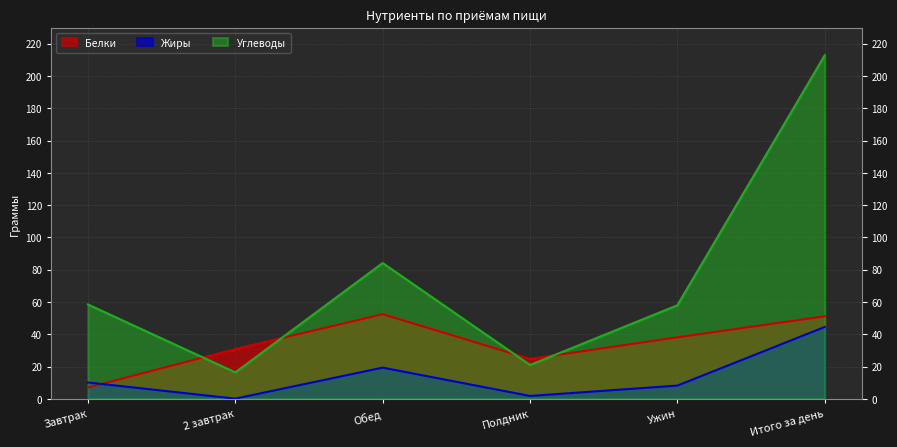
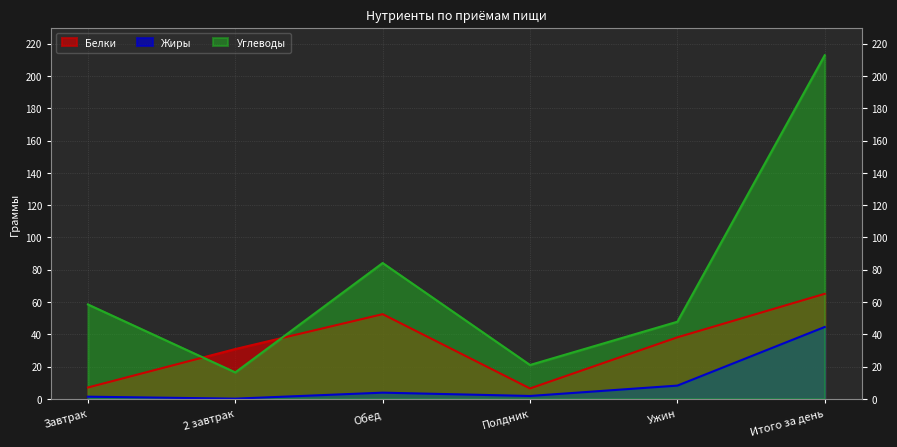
Жиры, Завтрак: 10 -> 1
Жиры, Обед: 19 -> 4
Белки, Полдник: 25 -> 6
Углеводы, Ужин: 58 -> 48
Белки, Итого за день: 51 -> 65
